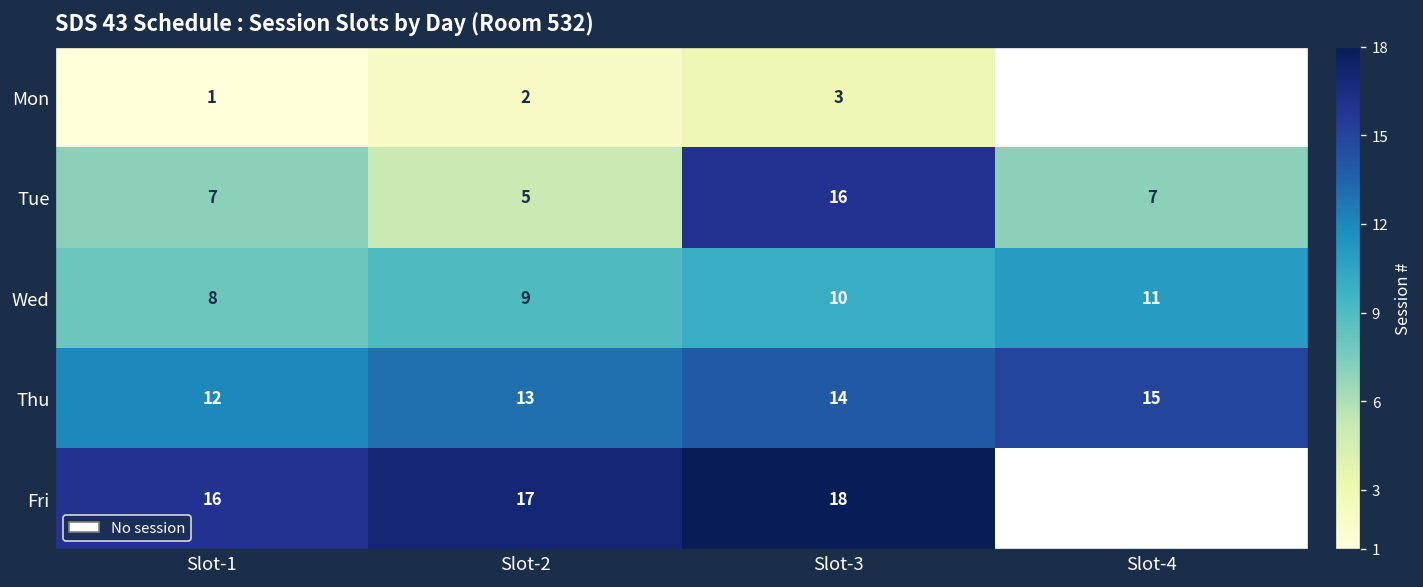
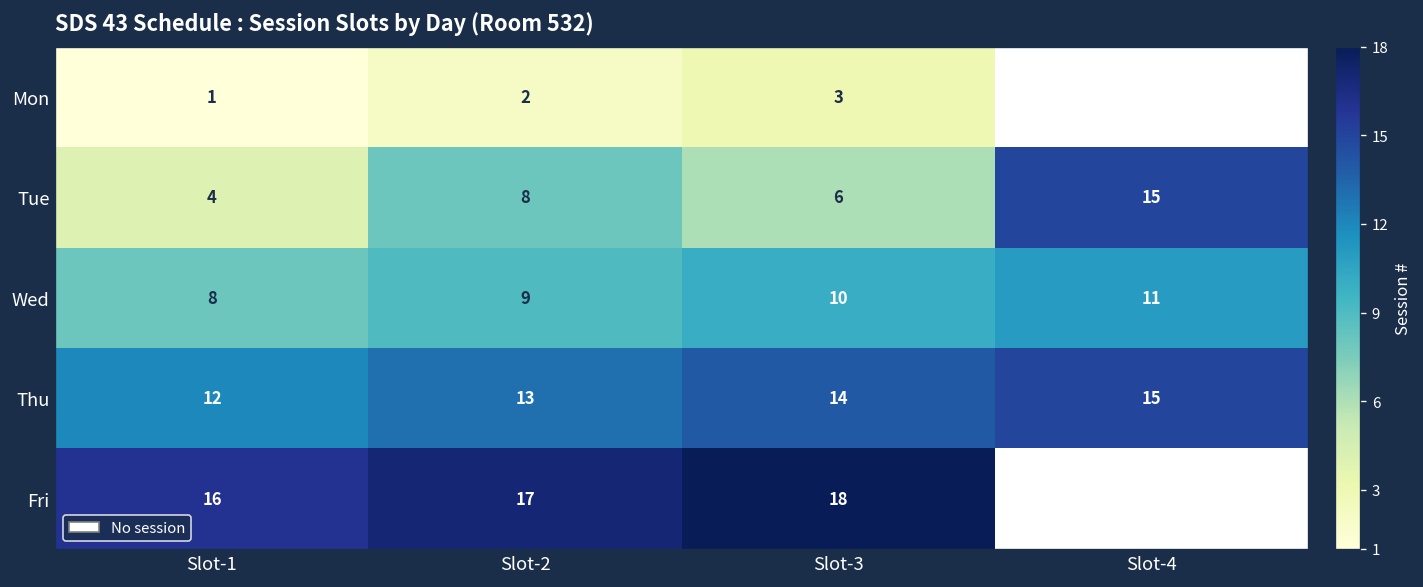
Tue, Slot-1: 7 -> 4
Tue, Slot-2: 5 -> 8
Tue, Slot-3: 16 -> 6
Tue, Slot-4: 7 -> 15
